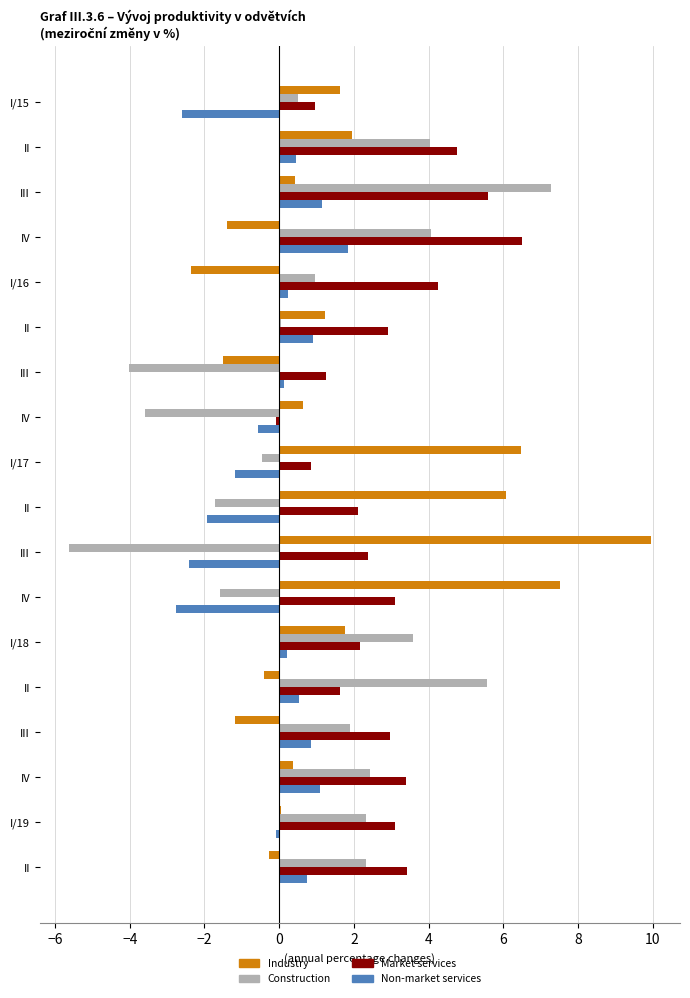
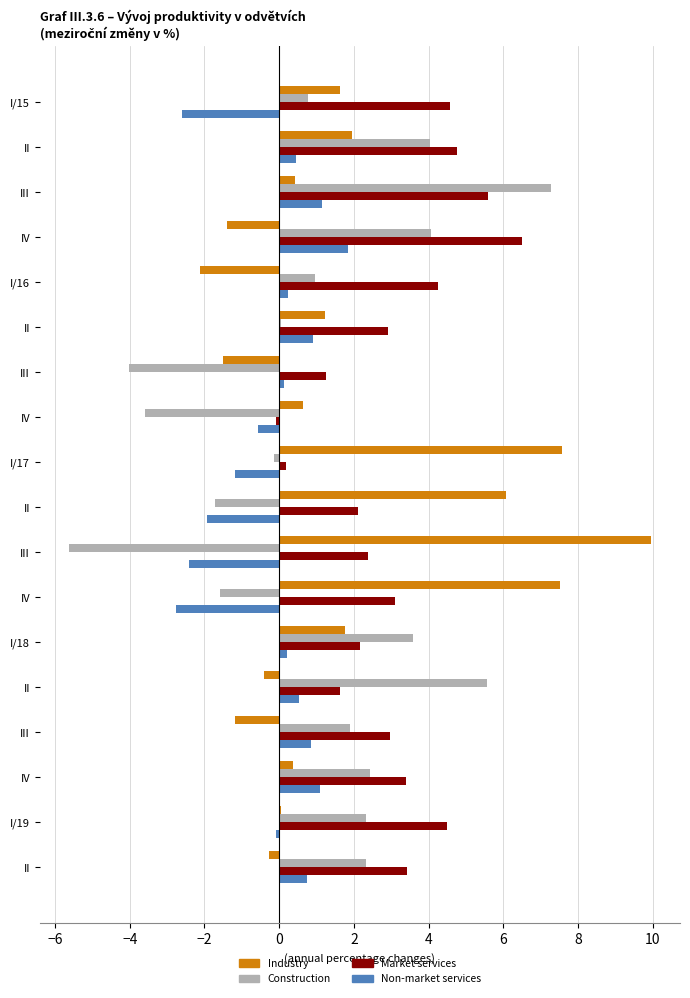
Construction, I/15: 0.5 -> 0.8
Market services, I/15: 1.0 -> 4.6
Industry, I/16: -2.4 -> -2.1
Industry, I/17: 6.5 -> 7.6
Construction, I/17: -0.5 -> -0.1
Market services, I/17: 0.9 -> 0.2
Market services, I/19: 3.1 -> 4.5
